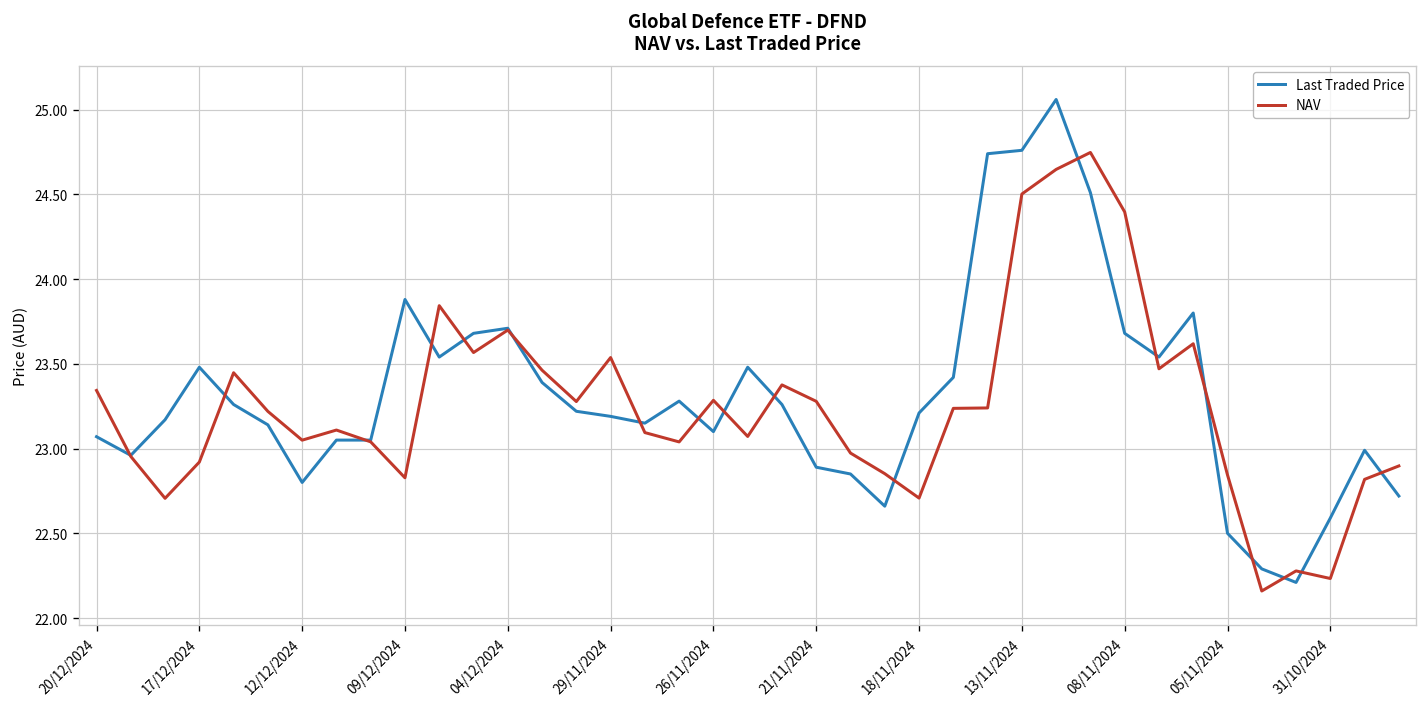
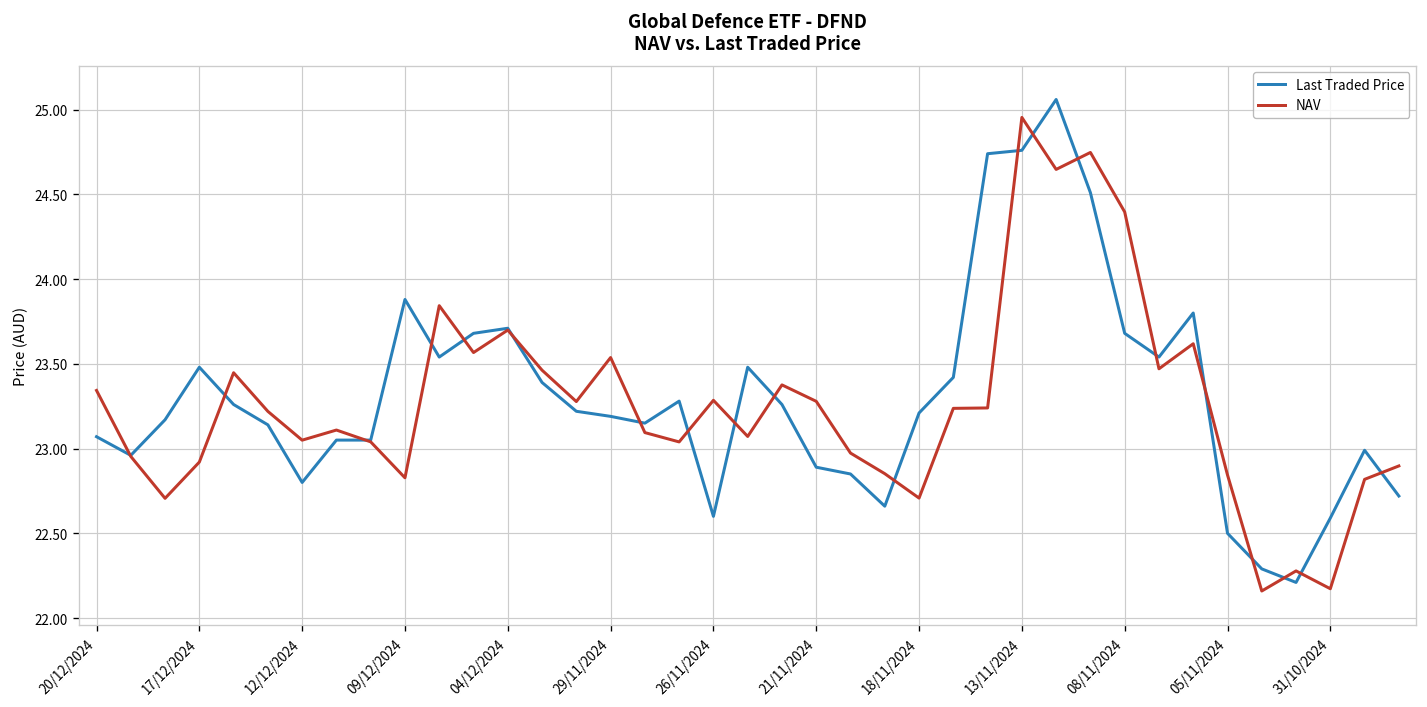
Last Traded Price, 26/11/2024: 23.1 -> 22.6
NAV, 13/11/2024: 24.50 -> 24.95
NAV, 31/10/2024: 22.23 -> 22.17
